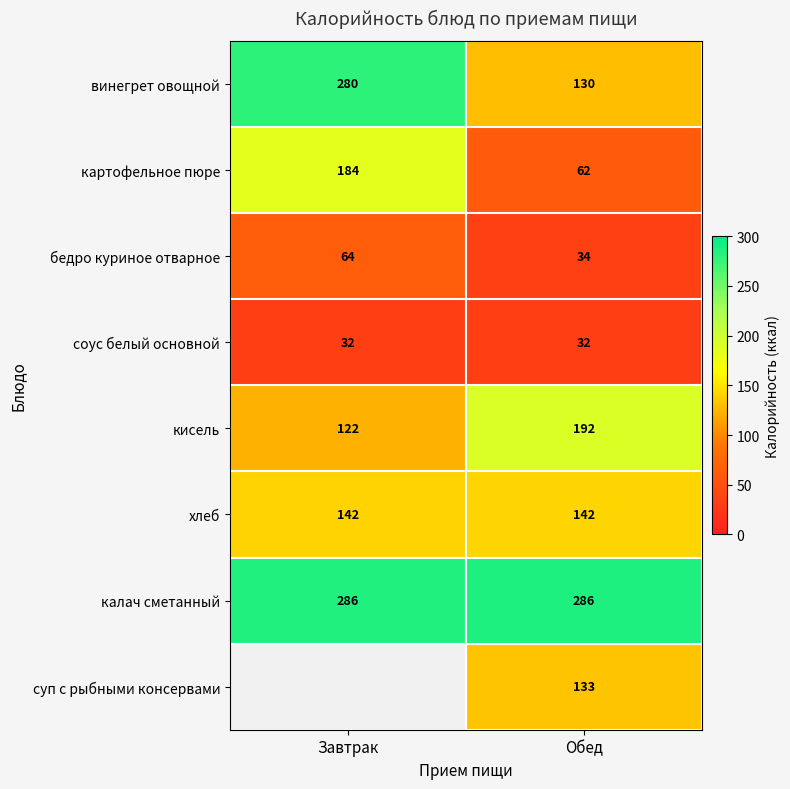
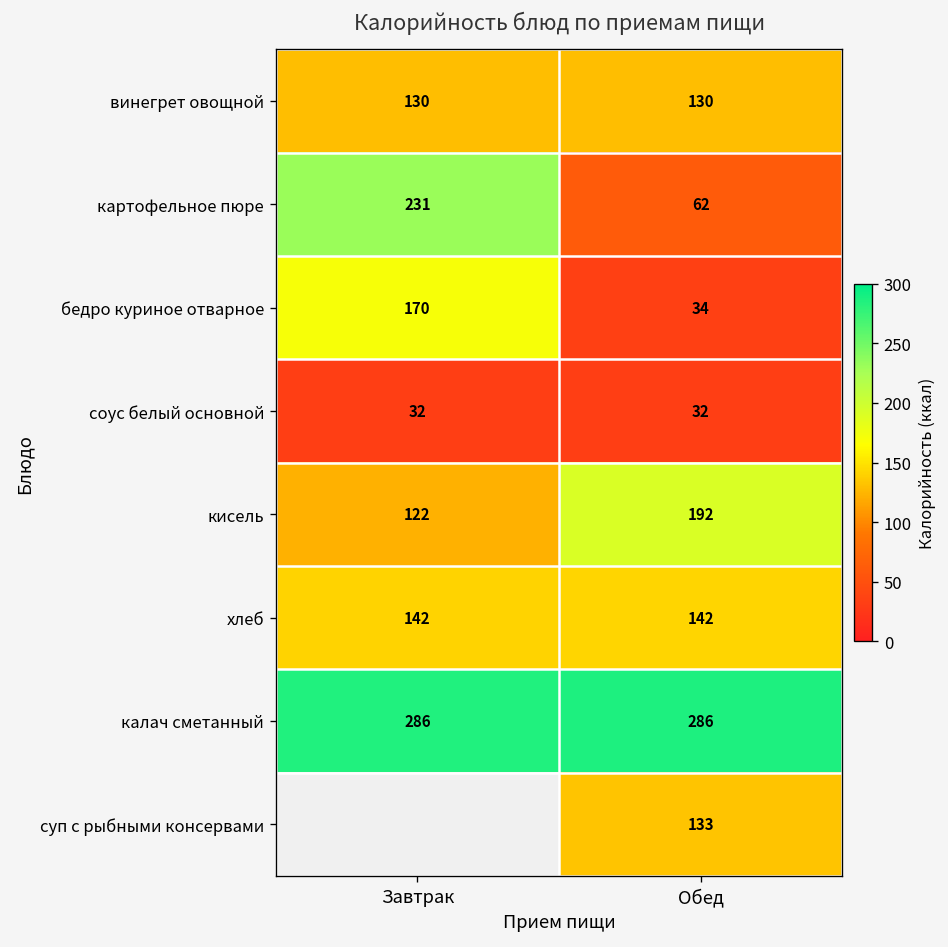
винегрет овощной, Завтрак: 280 -> 130
картофельное пюре, Завтрак: 184 -> 231
бедро куриное отварное, Завтрак: 64 -> 170
